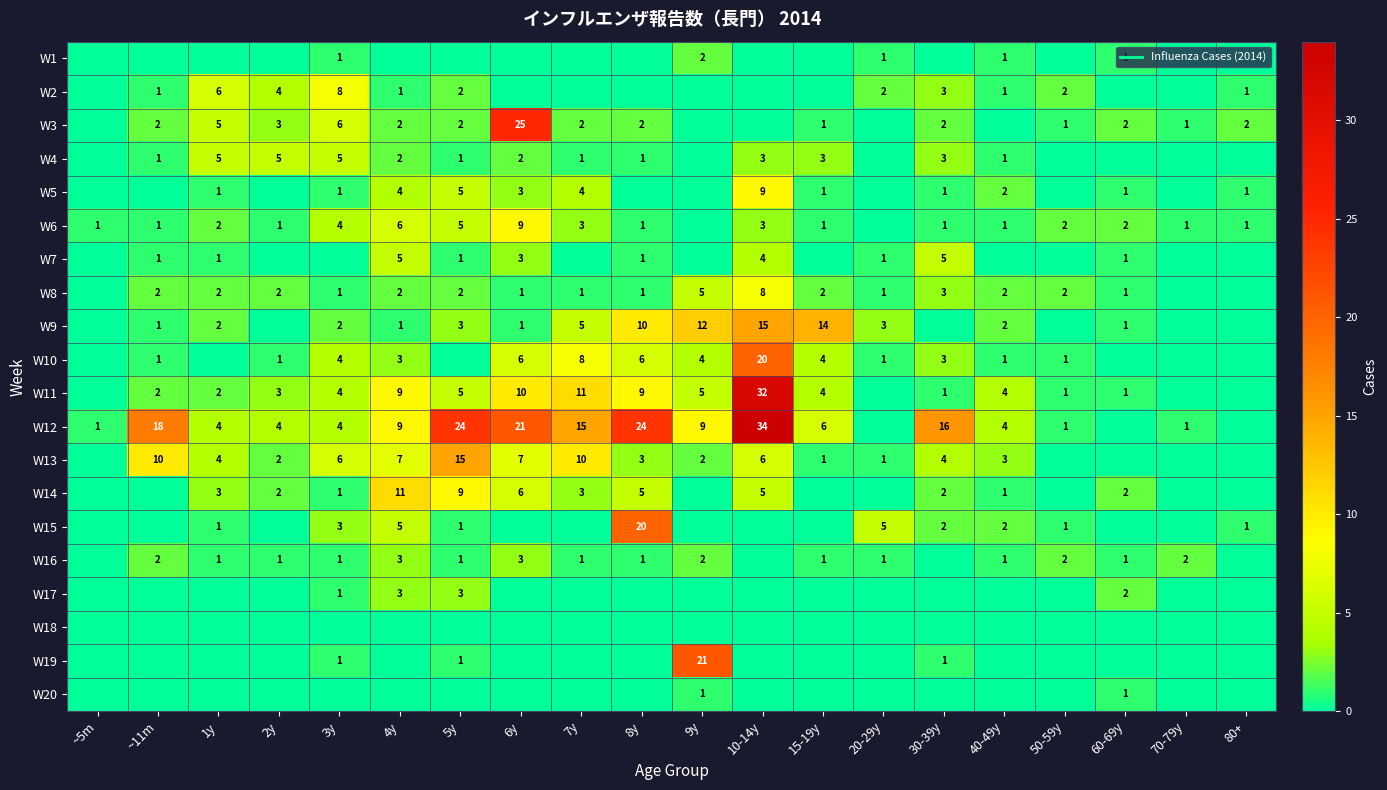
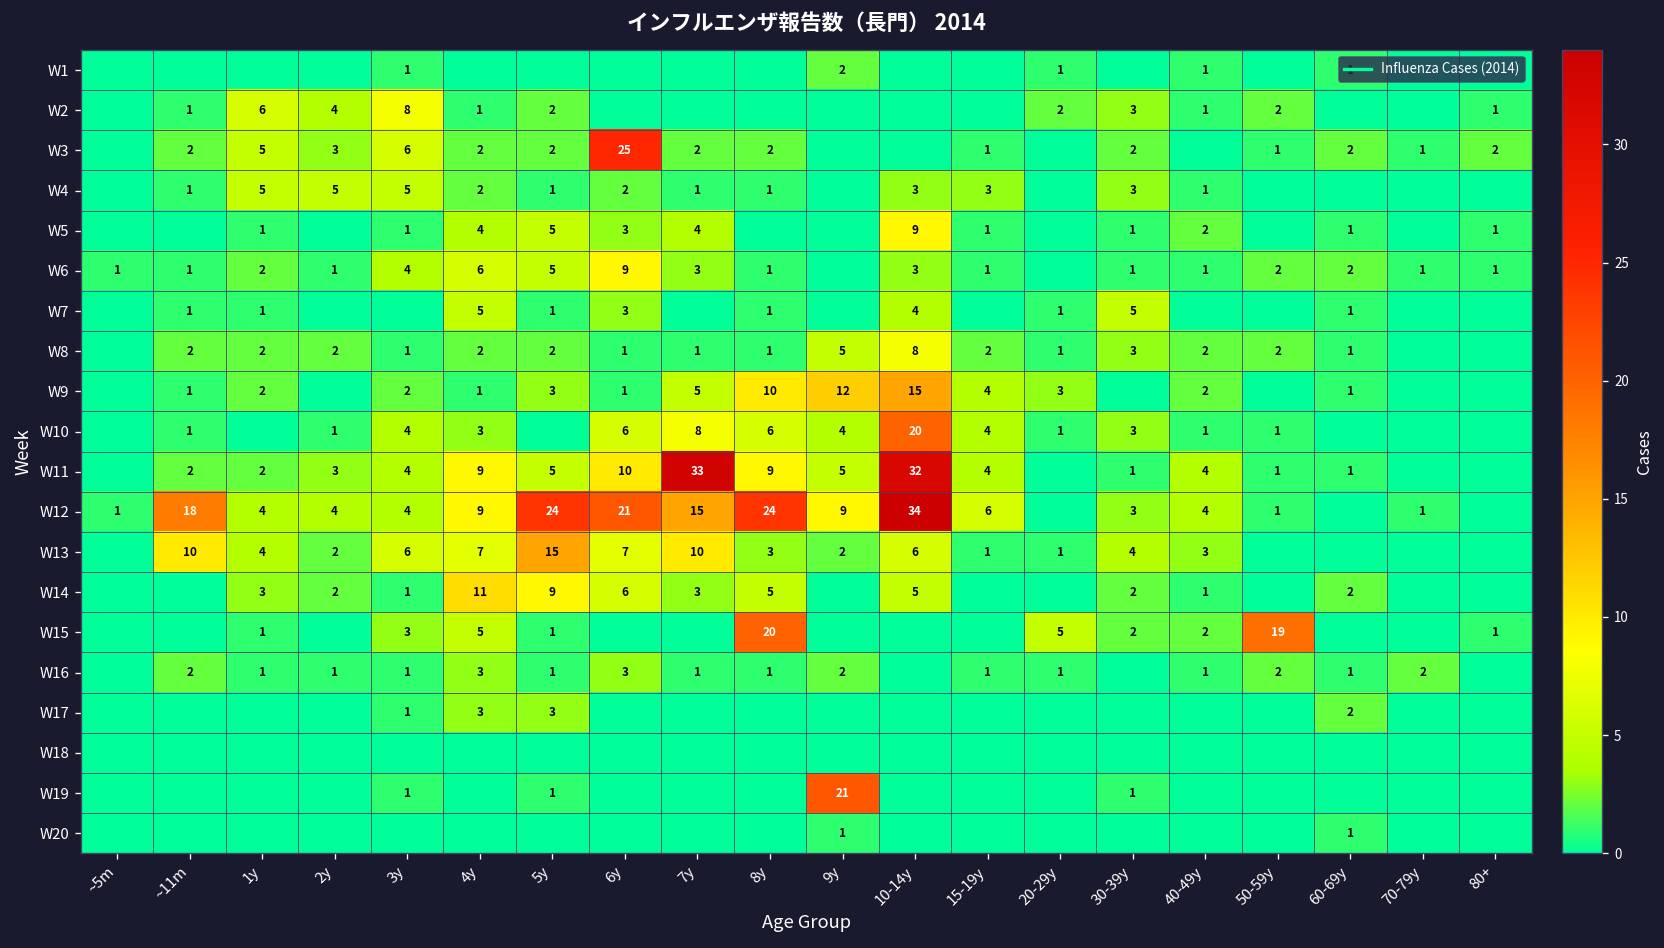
W9, 15-19y: 14 -> 4
W11, 7y: 11 -> 33
W12, 30-39y: 16 -> 3
W15, 50-59y: 1 -> 19
